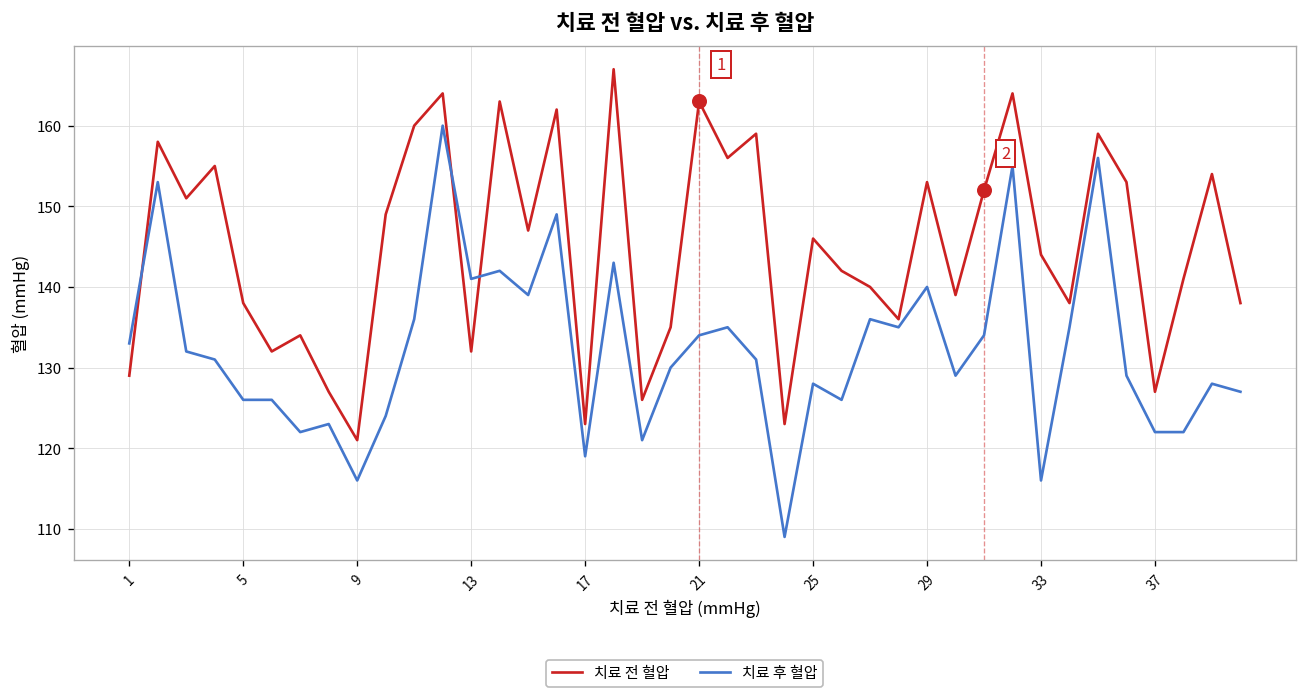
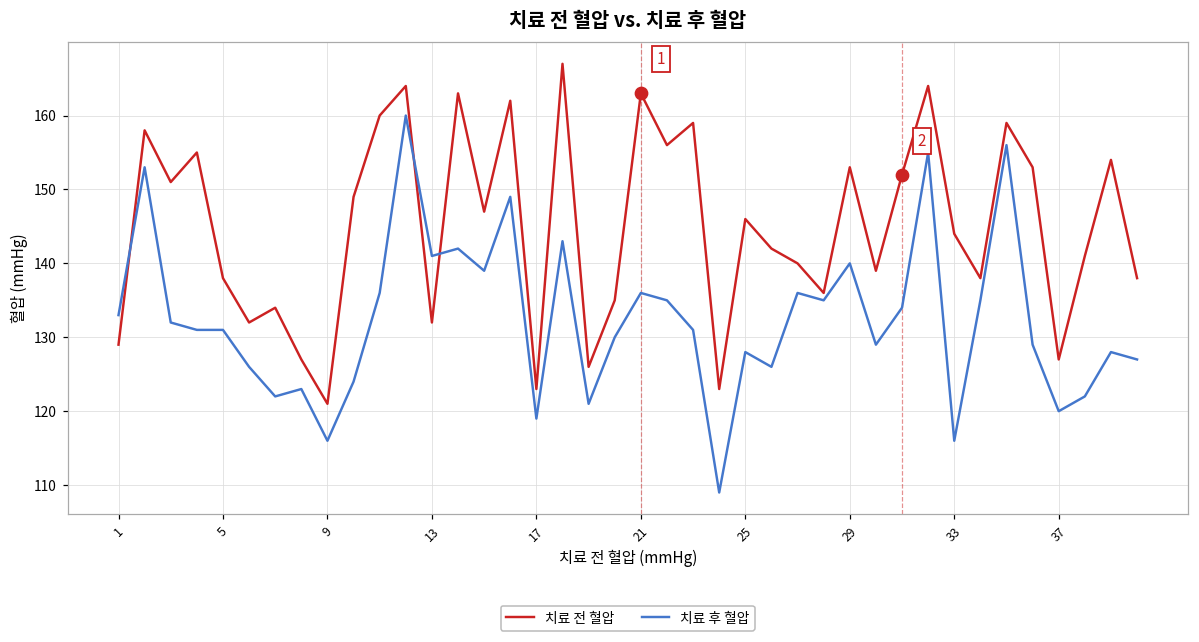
치료 후 혈압, 5: 126 -> 131
치료 후 혈압, 21: 134 -> 136
치료 후 혈압, 37: 122 -> 120
